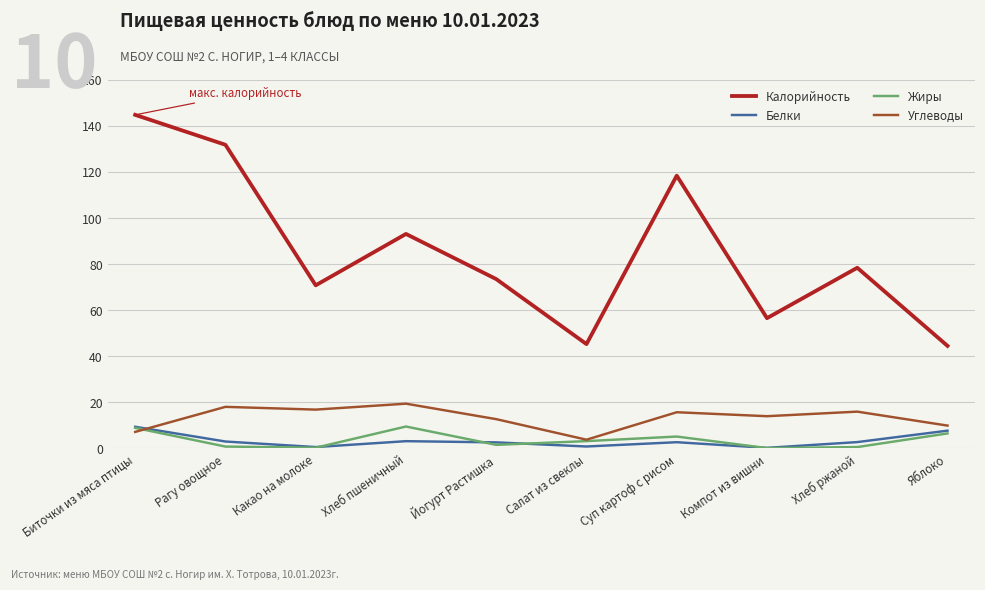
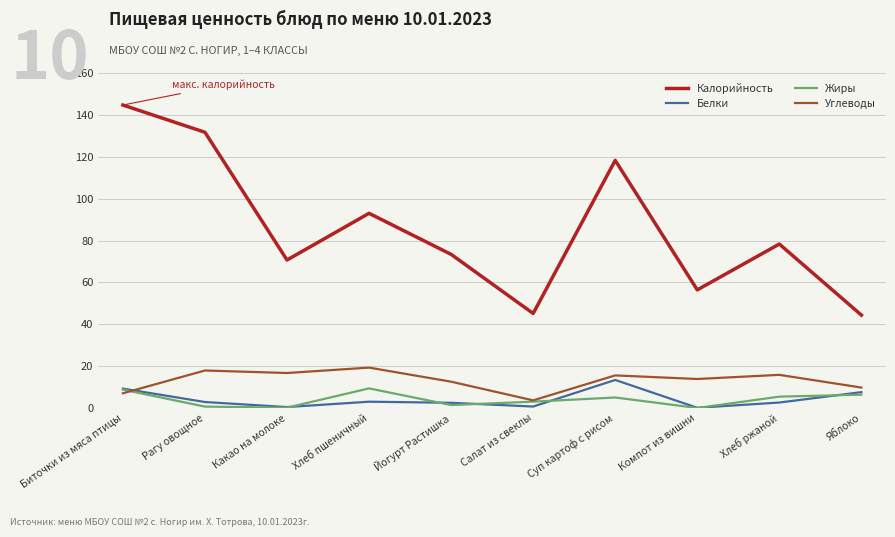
Белки, Суп картоф с рисом: 3 -> 13
Жиры, Хлеб ржаной: 0 -> 5
